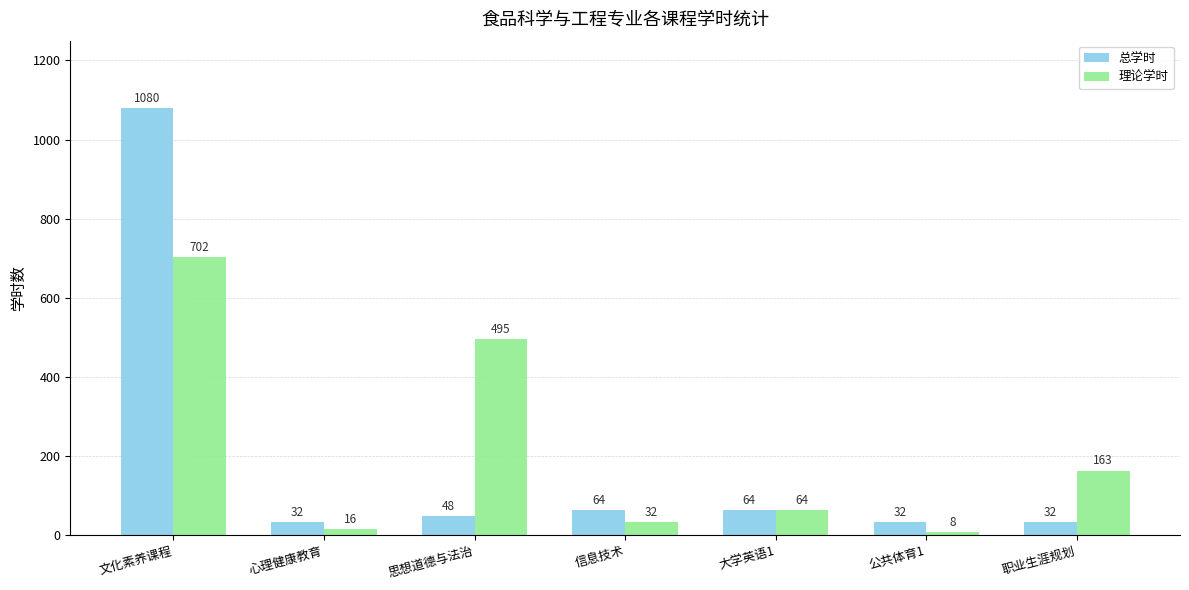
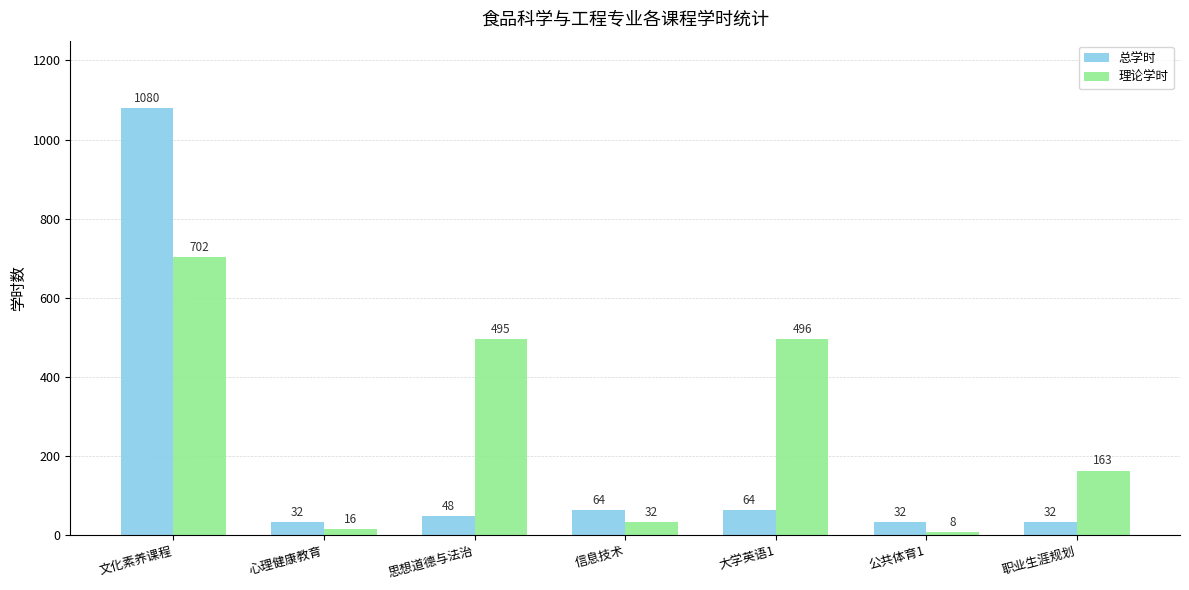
理论学时, 大学英语1: 64 -> 496
